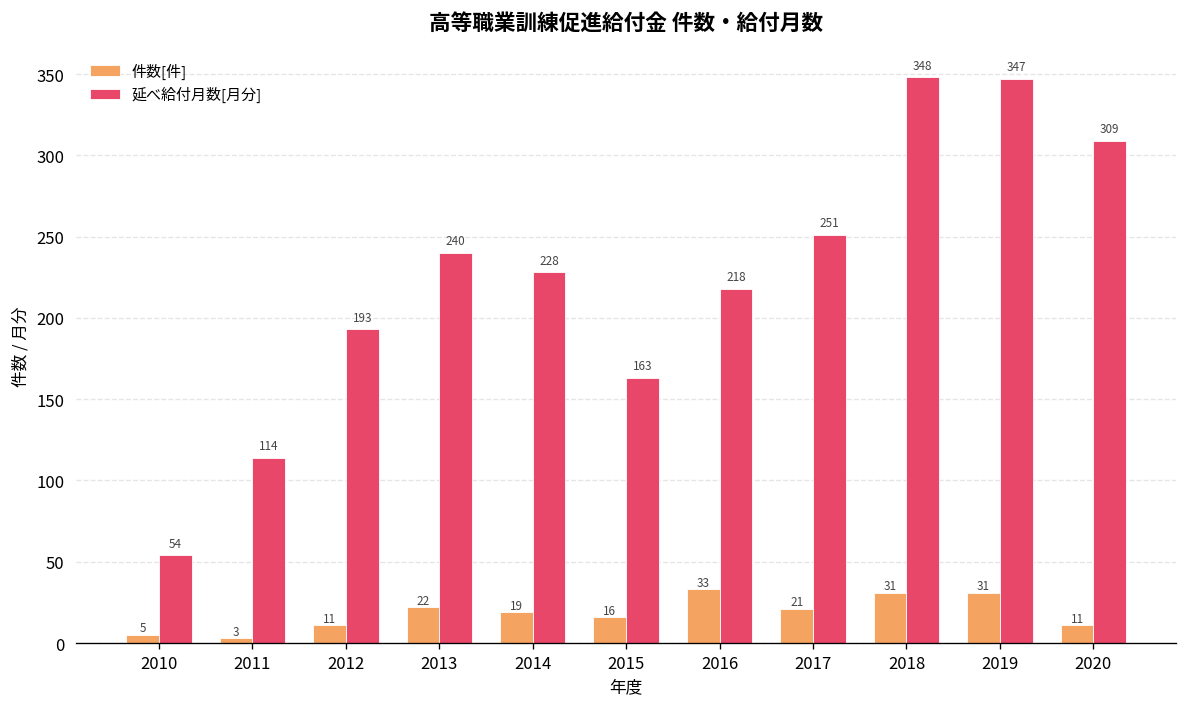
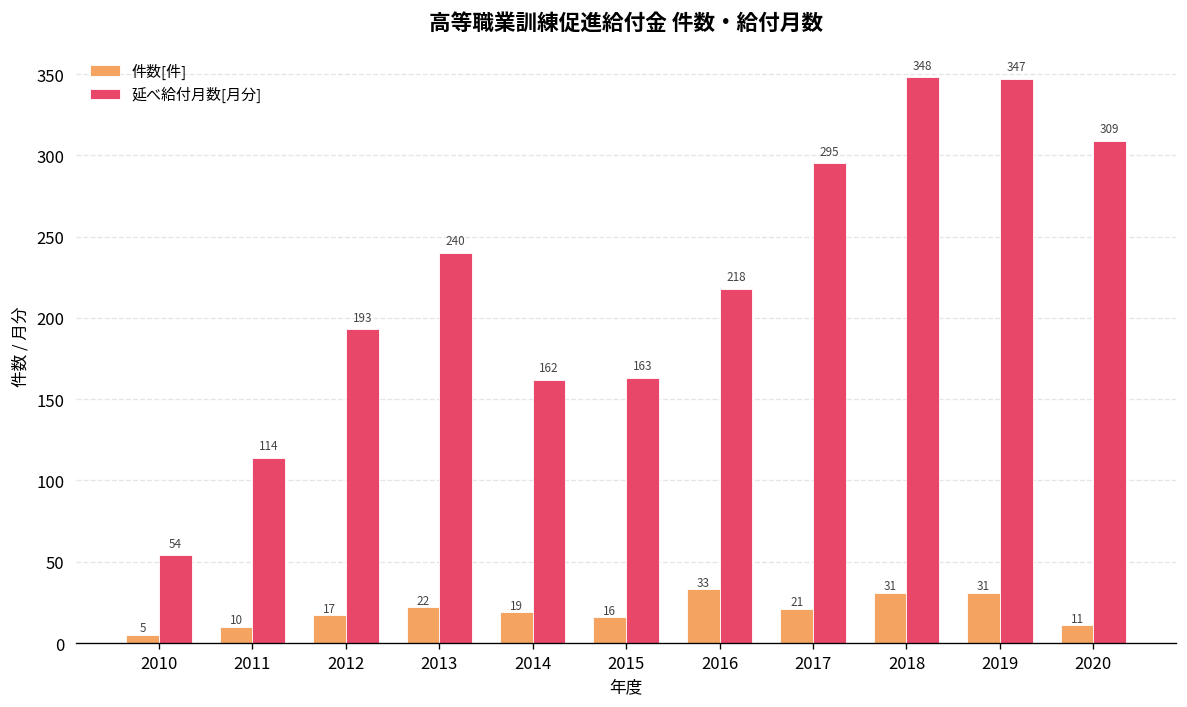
件数[件], 2011: 3 -> 10
件数[件], 2012: 11 -> 17
延べ給付月数[月分], 2014: 228 -> 162
延べ給付月数[月分], 2017: 251 -> 295
